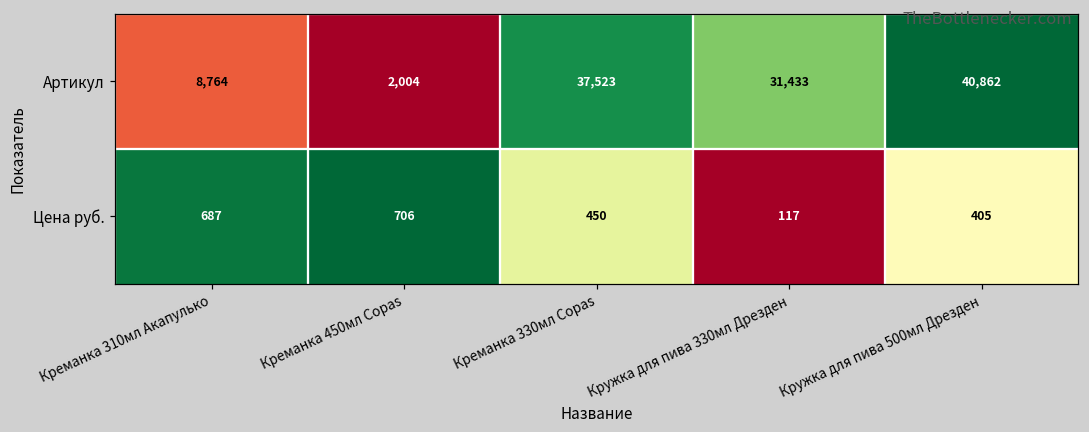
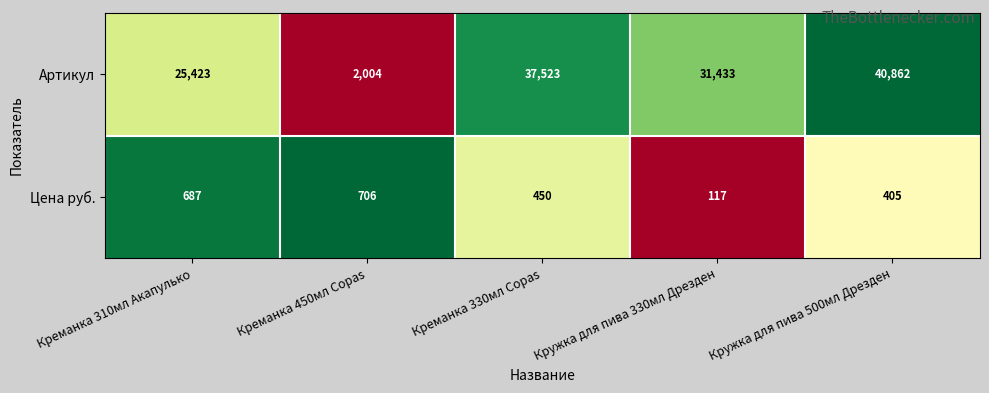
Артикул, Креманка 310мл Акапулько: 8,764 -> 25,423
